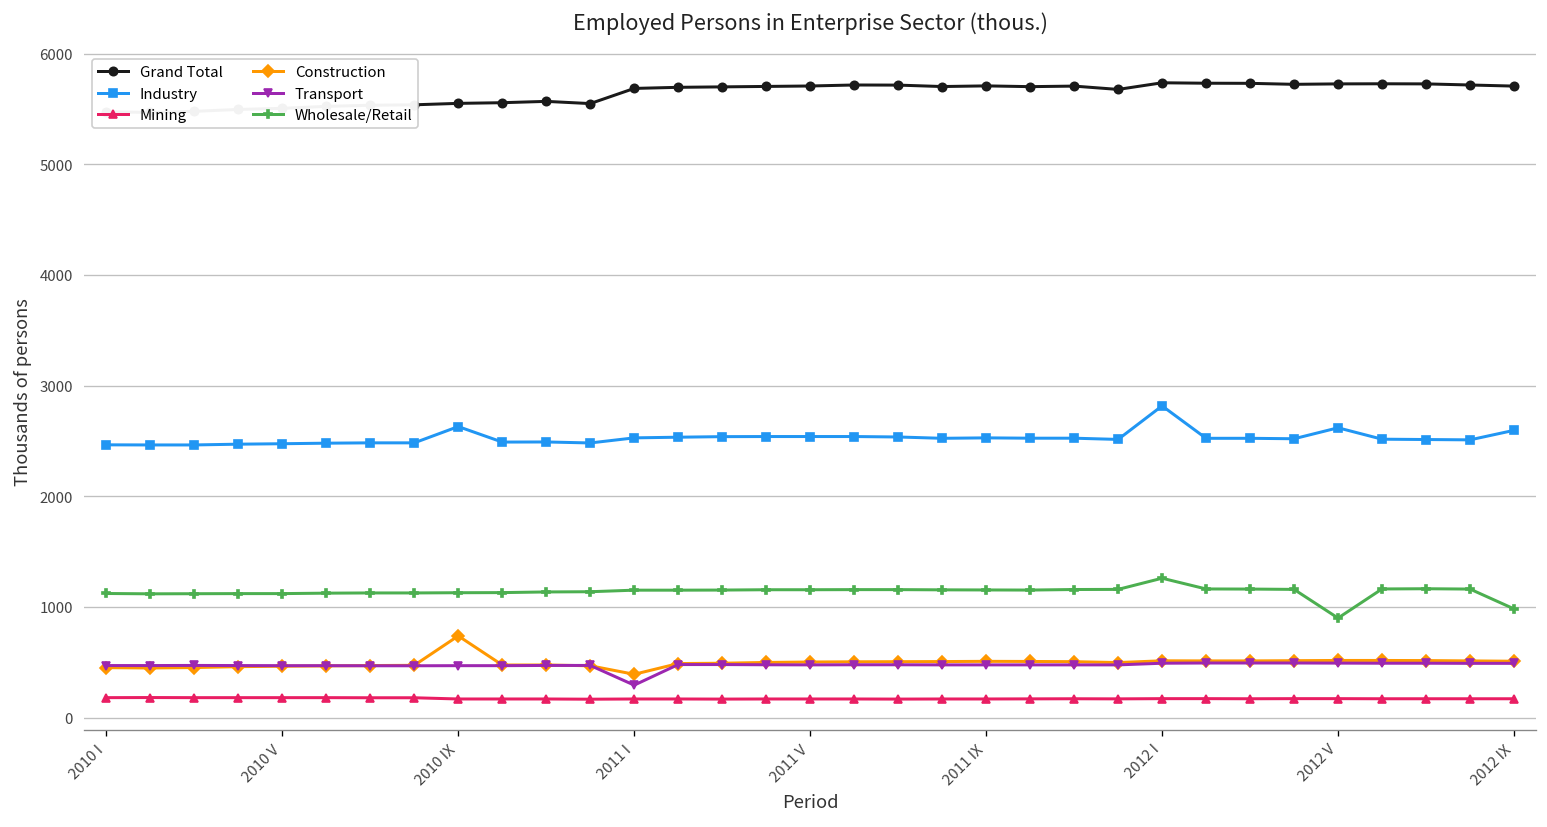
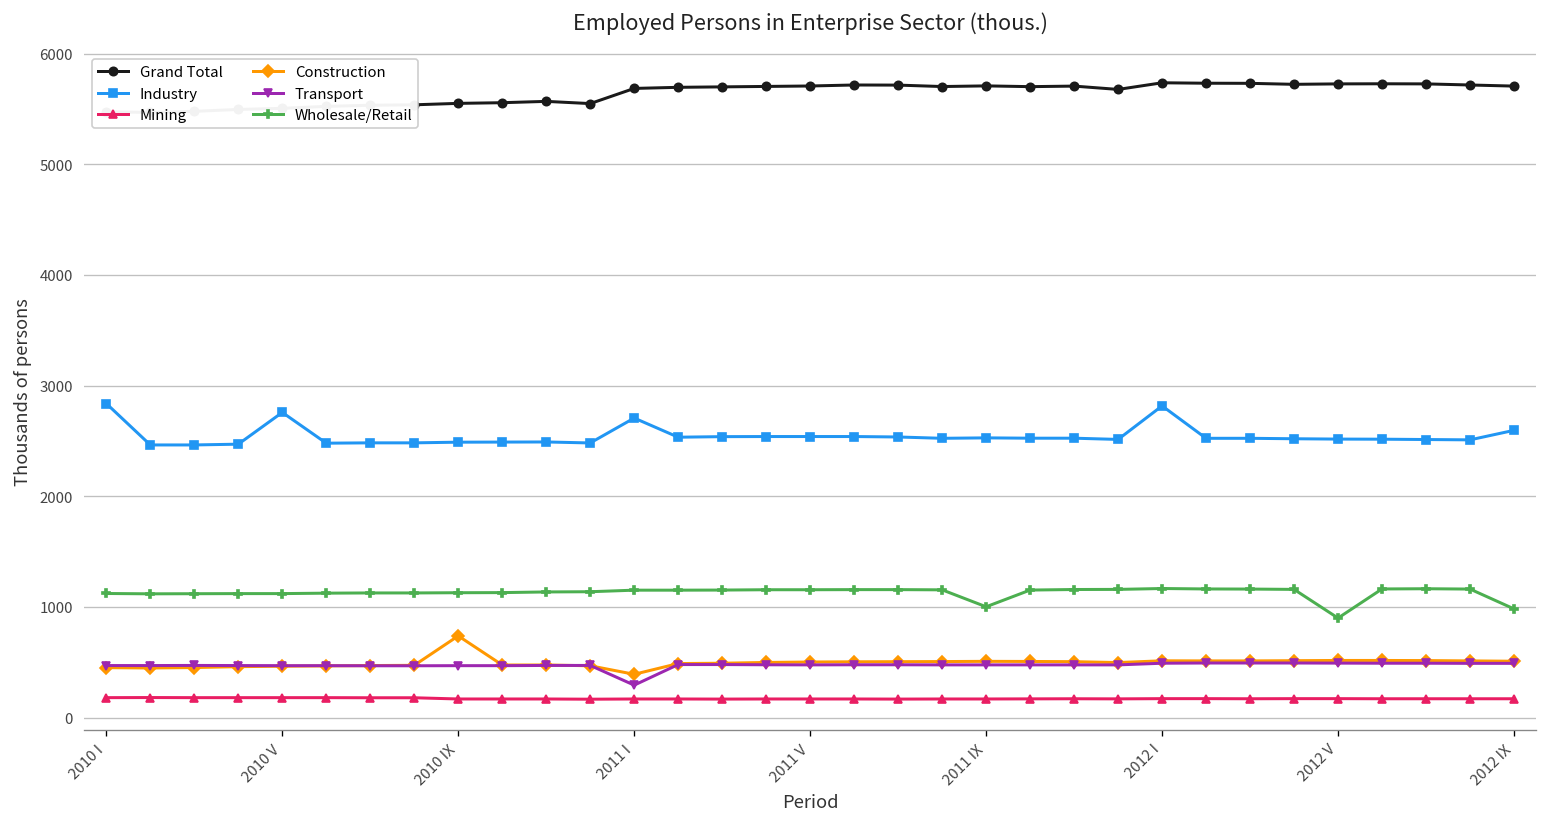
Industry, 2010 I: 2500 -> 2800
Industry, 2010 V: 2500 -> 2800
Industry, 2010 IX: 2600 -> 2500
Industry, 2011 I: 2500 -> 2700
Wholesale/Retail, 2011 IX: 1200 -> 1000
Wholesale/Retail, 2012 I: 1300 -> 1200
Industry, 2012 V: 2600 -> 2500
